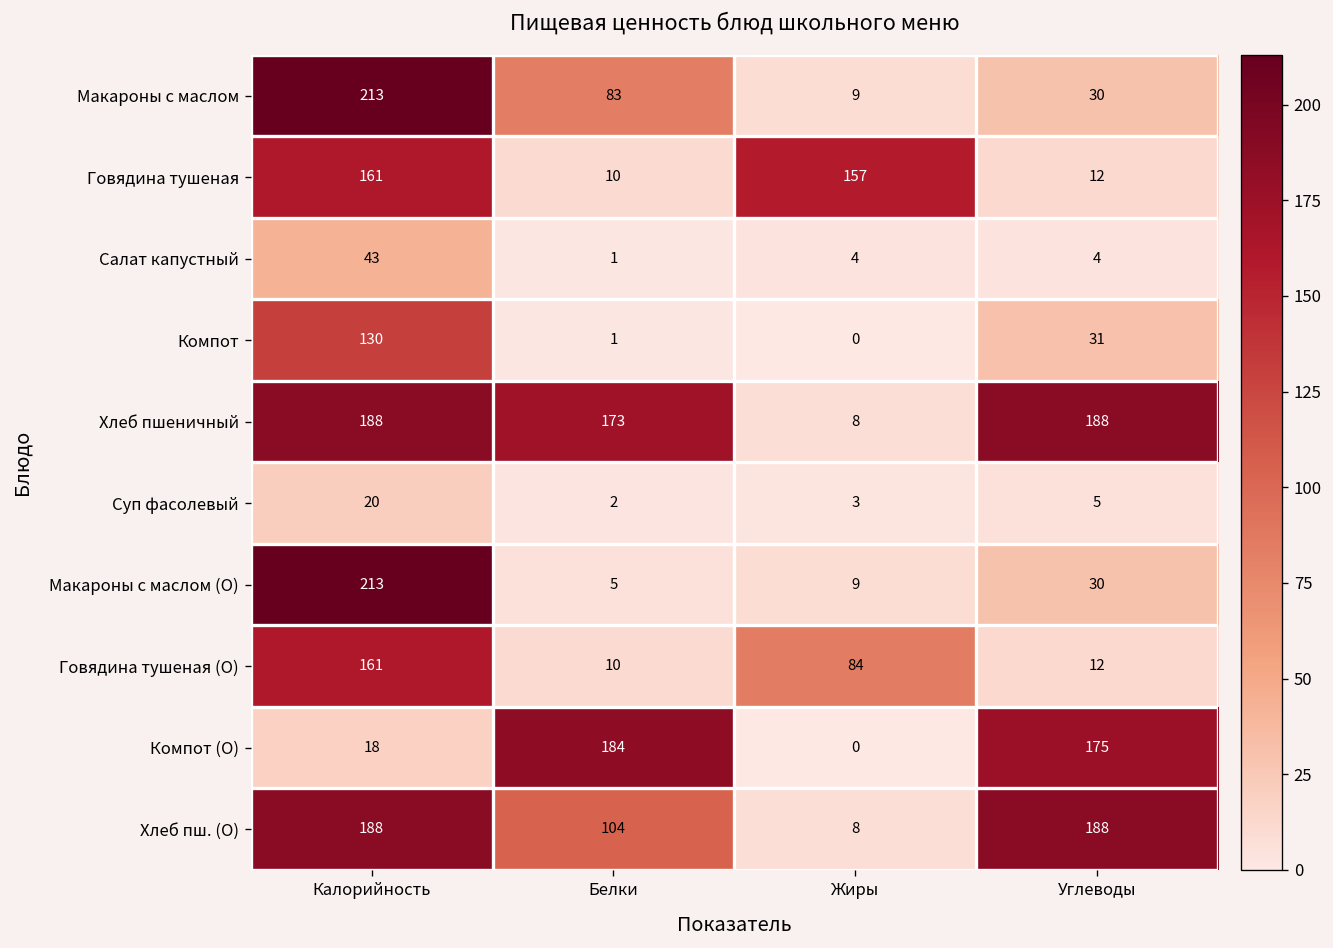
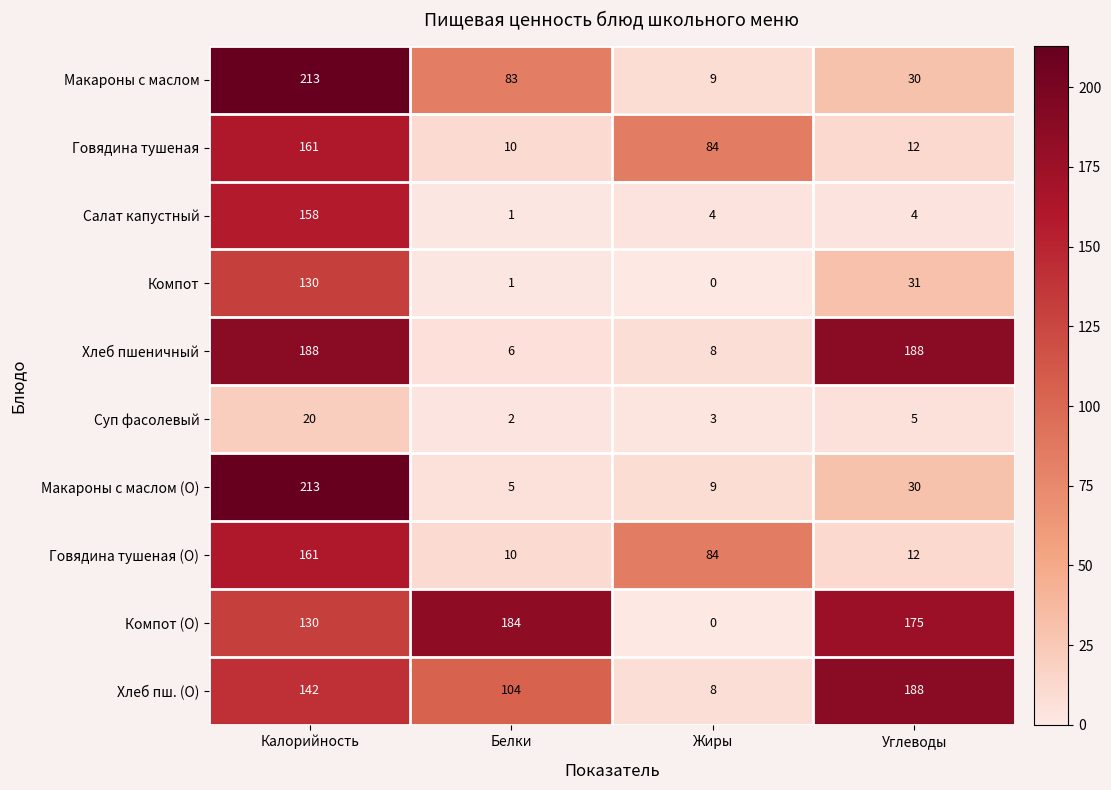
Говядина тушеная, Жиры: 157 -> 84
Салат капустный, Калорийность: 43 -> 158
Хлеб пшеничный, Белки: 173 -> 6
Компот (О), Калорийность: 18 -> 130
Хлеб пш. (О), Калорийность: 188 -> 142
